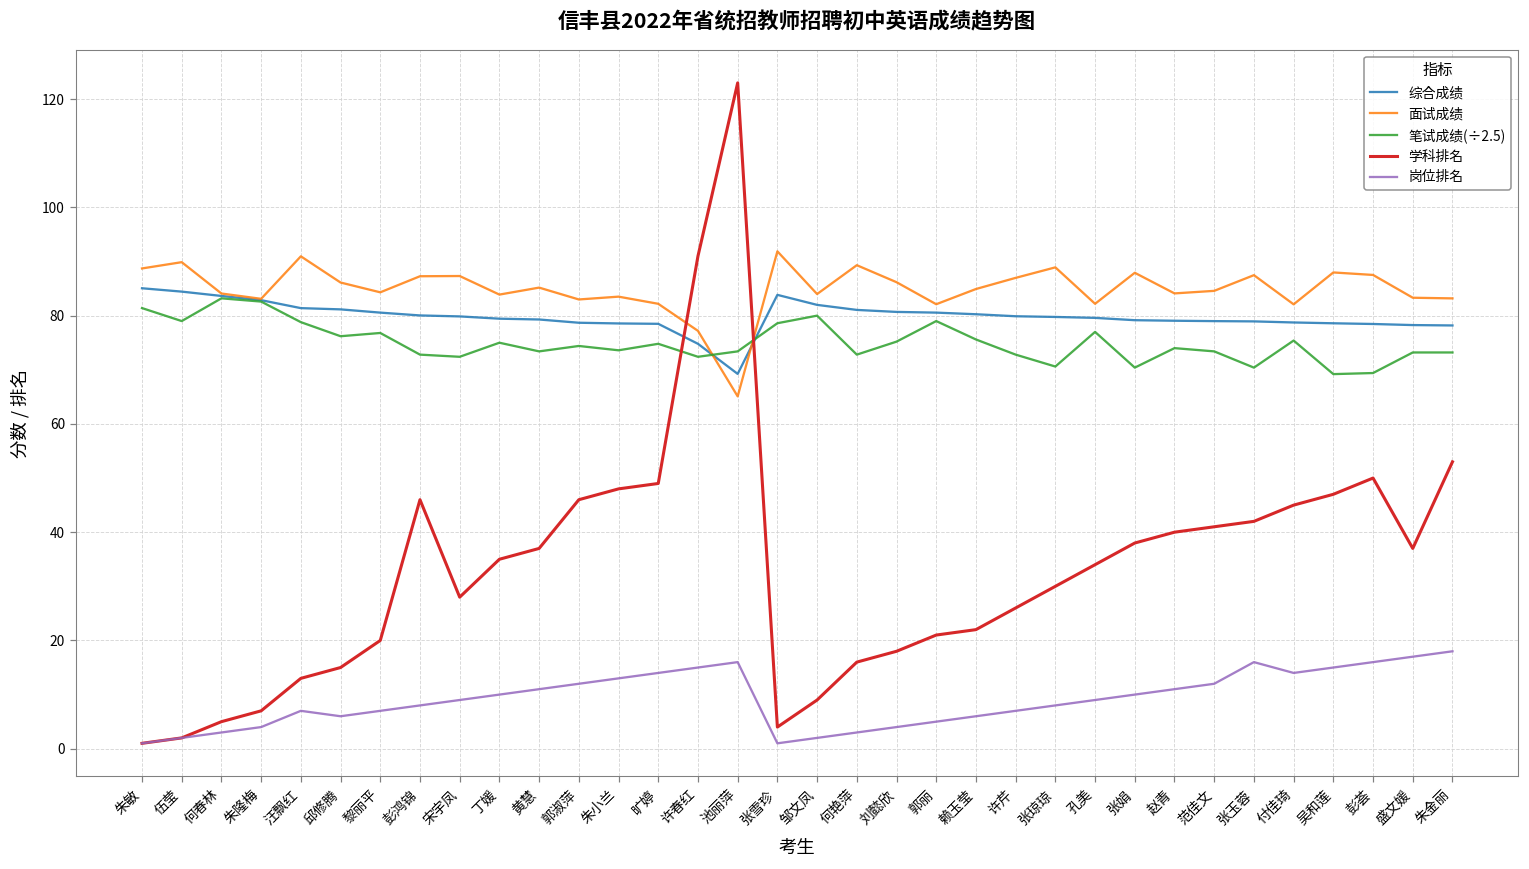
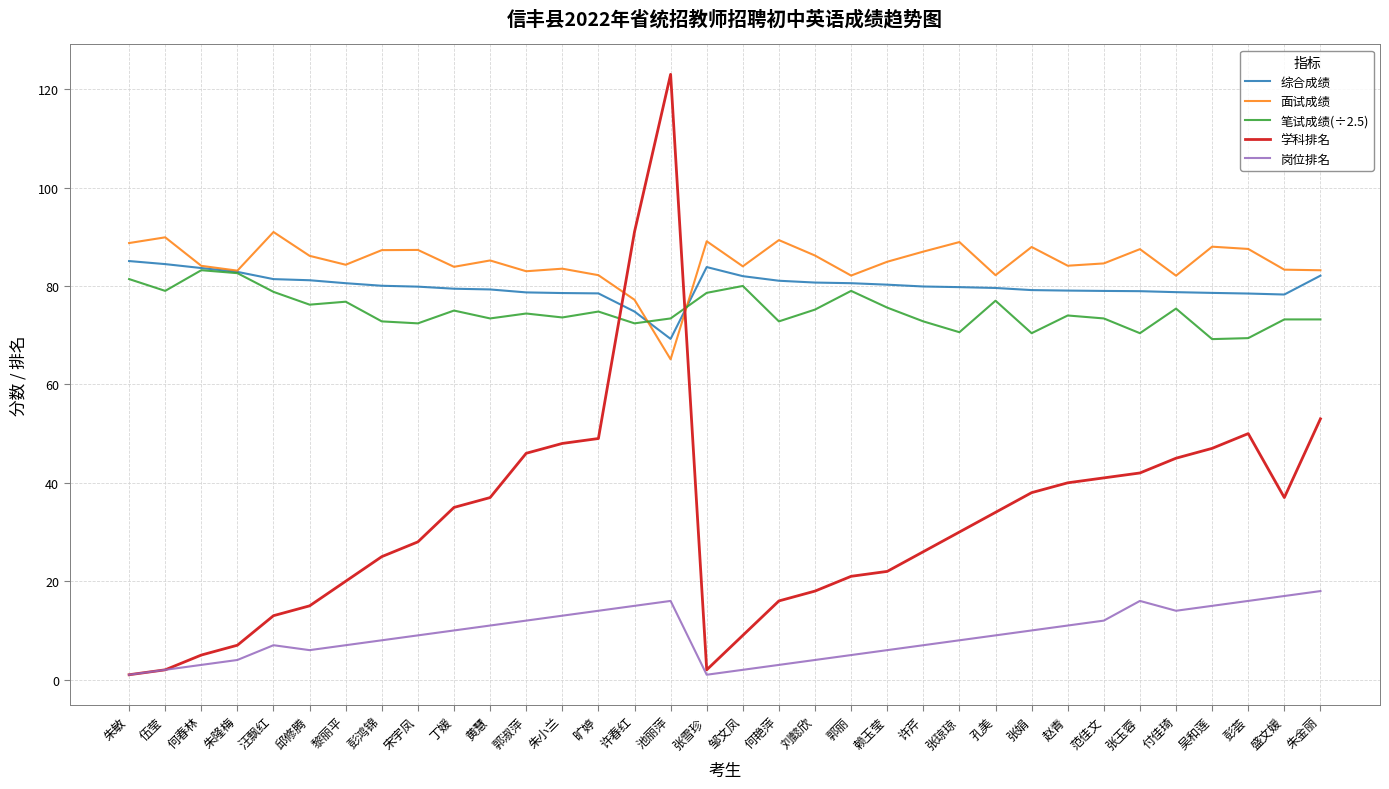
学科排名, 彭鸿锦: 46 -> 25
面试成绩, 张雪珍: 92 -> 89
学科排名, 张雪珍: 4 -> 2
综合成绩, 朱金丽: 78 -> 82
